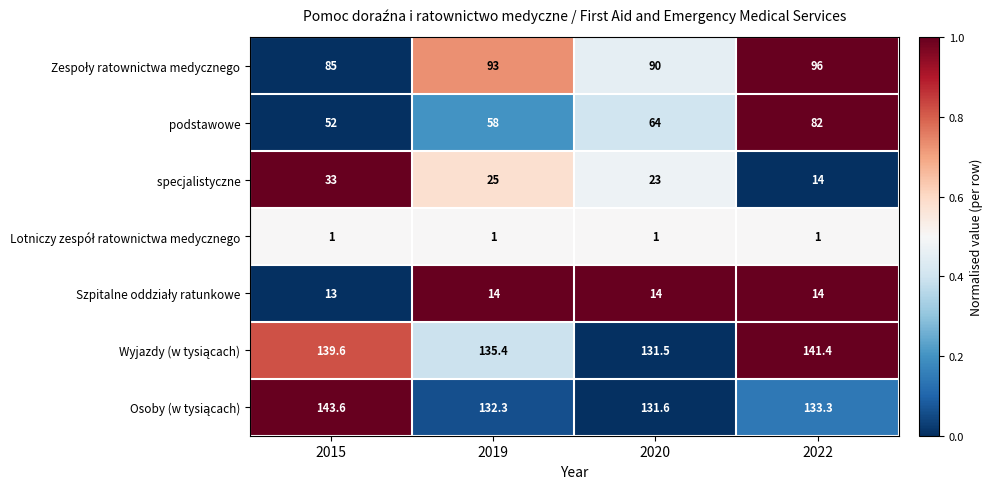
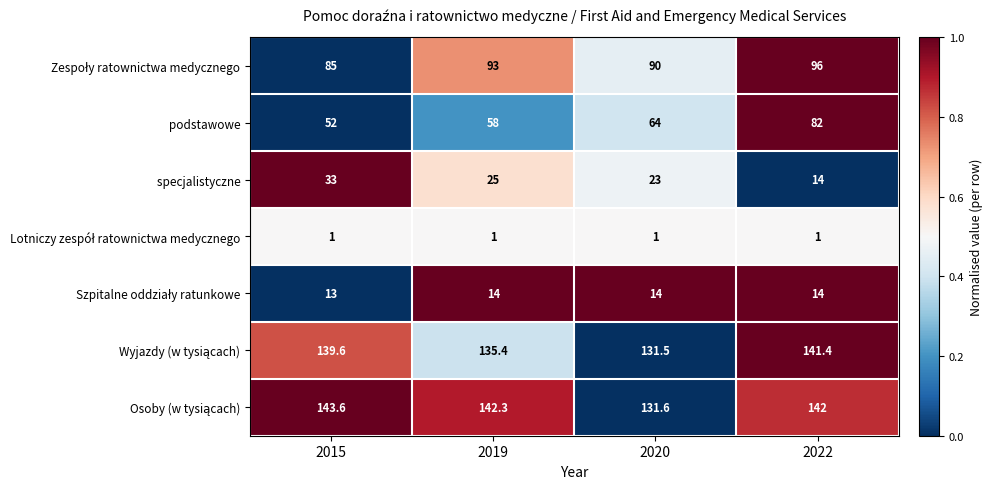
Osoby (w tysiącach), 2019: 132.3 -> 142.3
Osoby (w tysiącach), 2022: 133.3 -> 142
